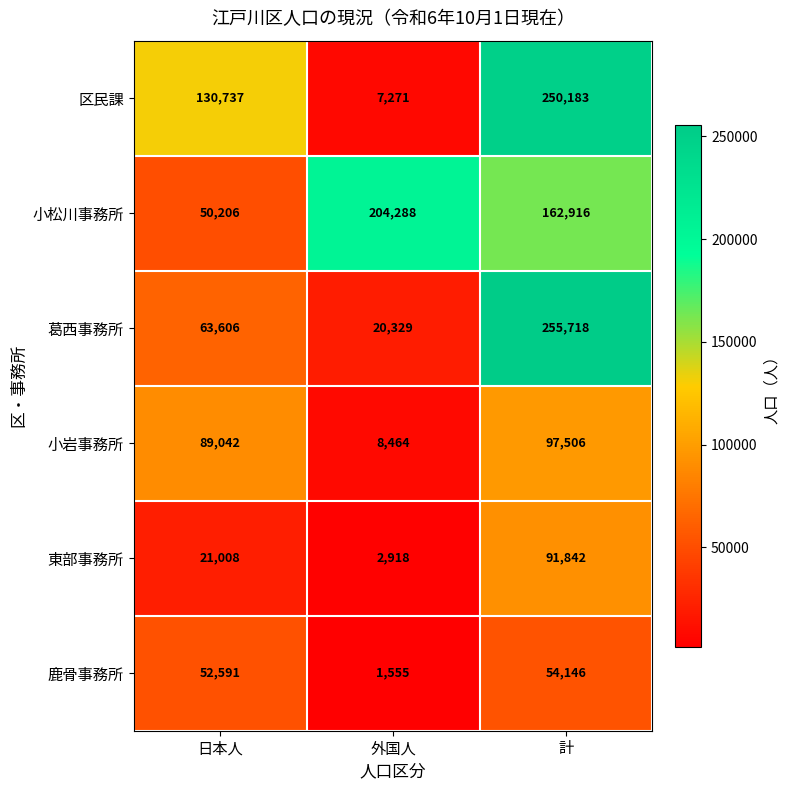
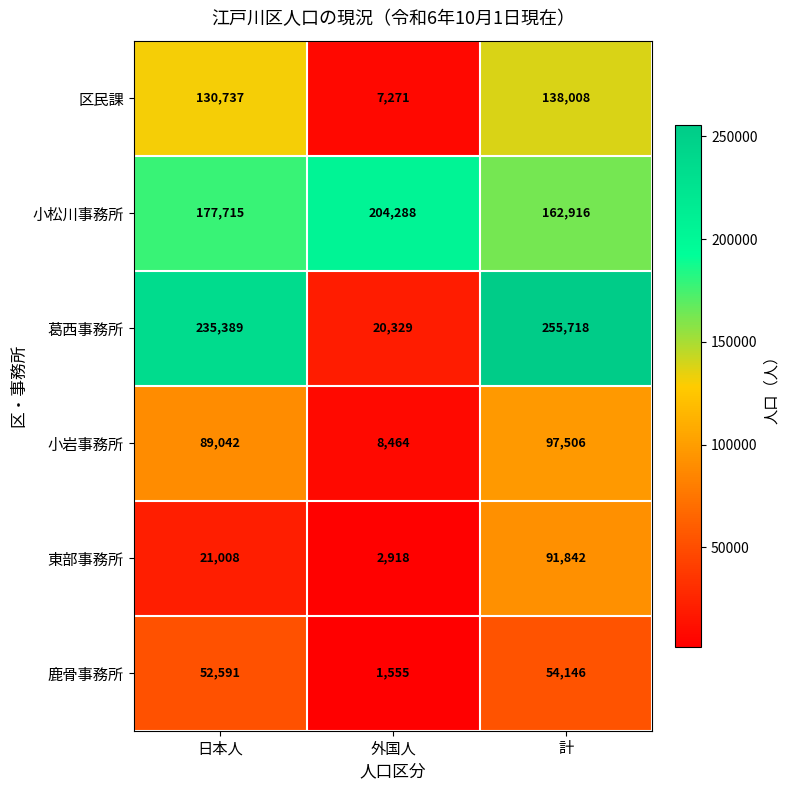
区民課, 計: 250,183 -> 138,008
小松川事務所, 日本人: 50,206 -> 177,715
葛西事務所, 日本人: 63,606 -> 235,389
